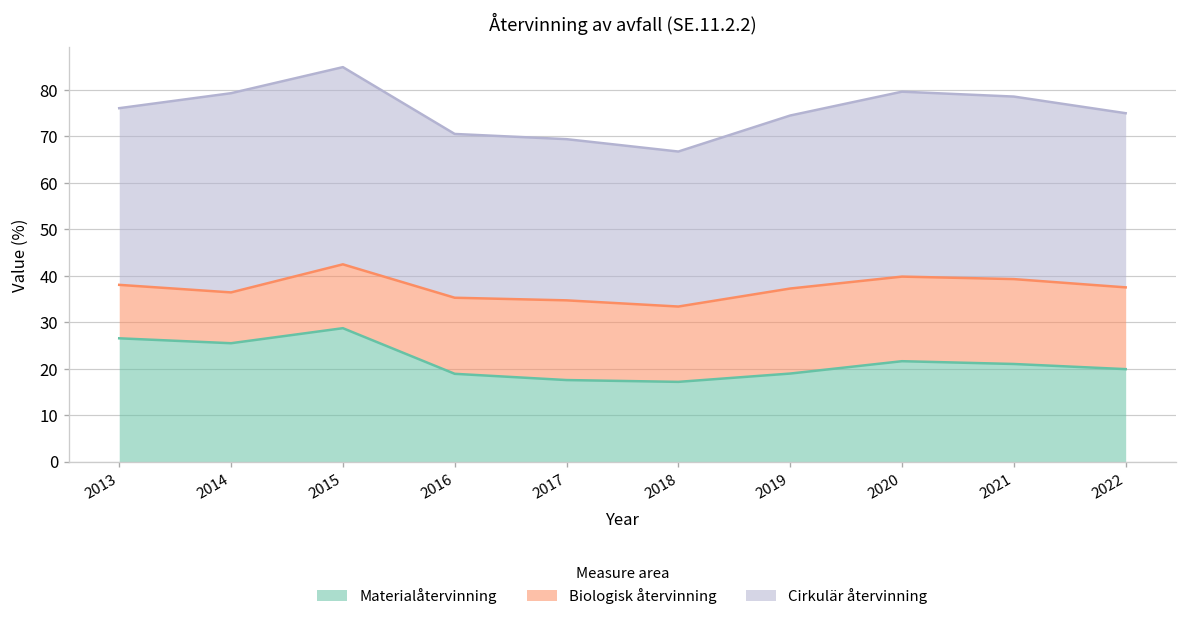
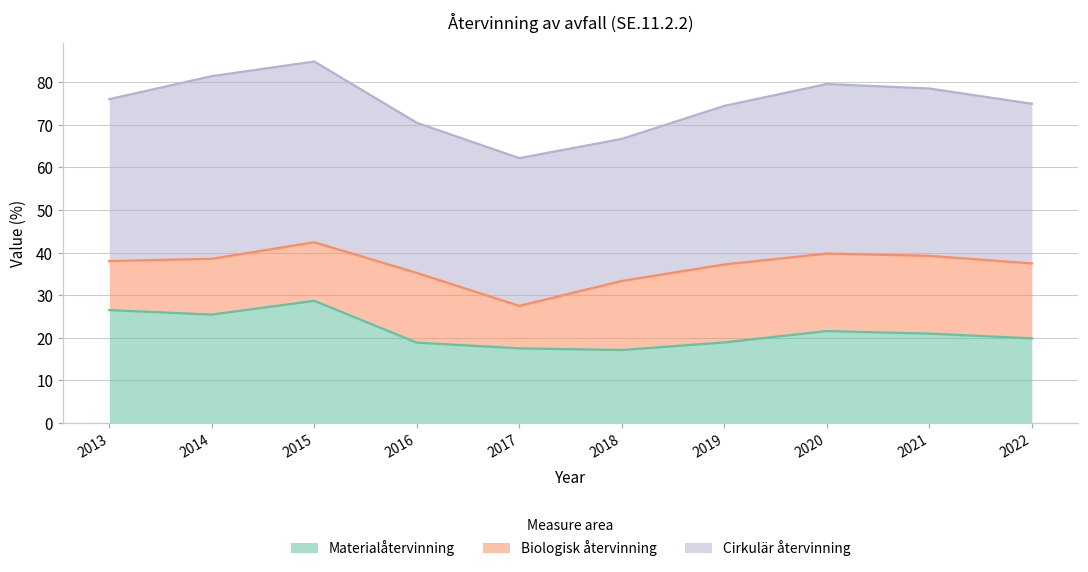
Biologisk återvinning, 2014: 11 -> 13
Biologisk återvinning, 2017: 17 -> 10
